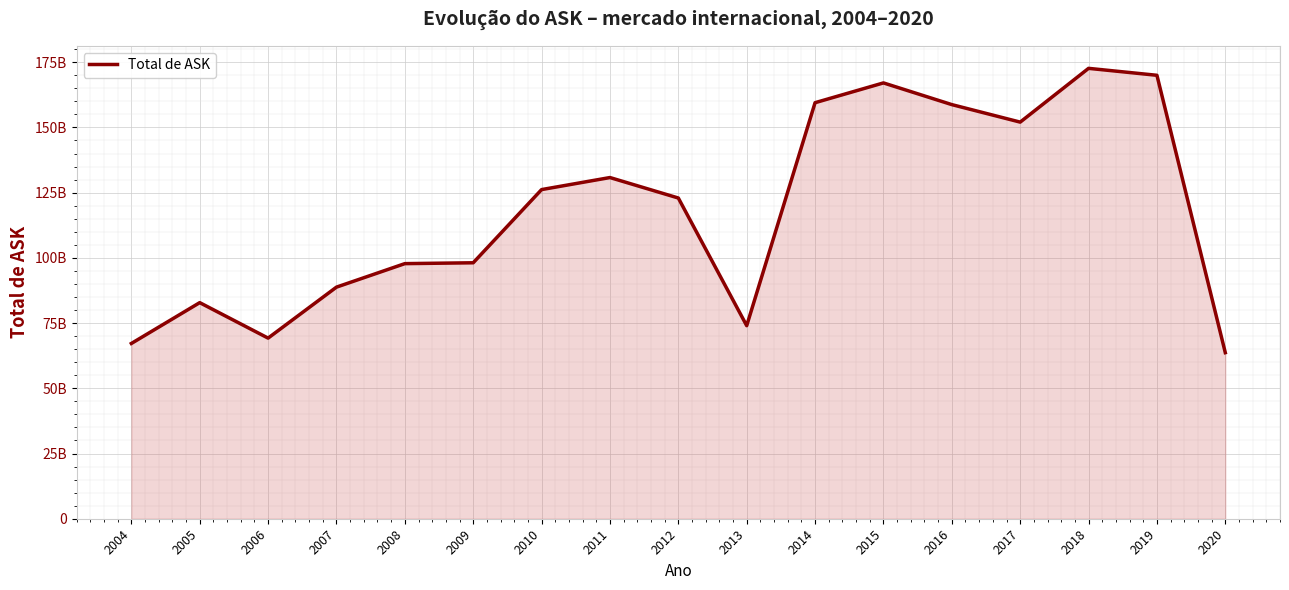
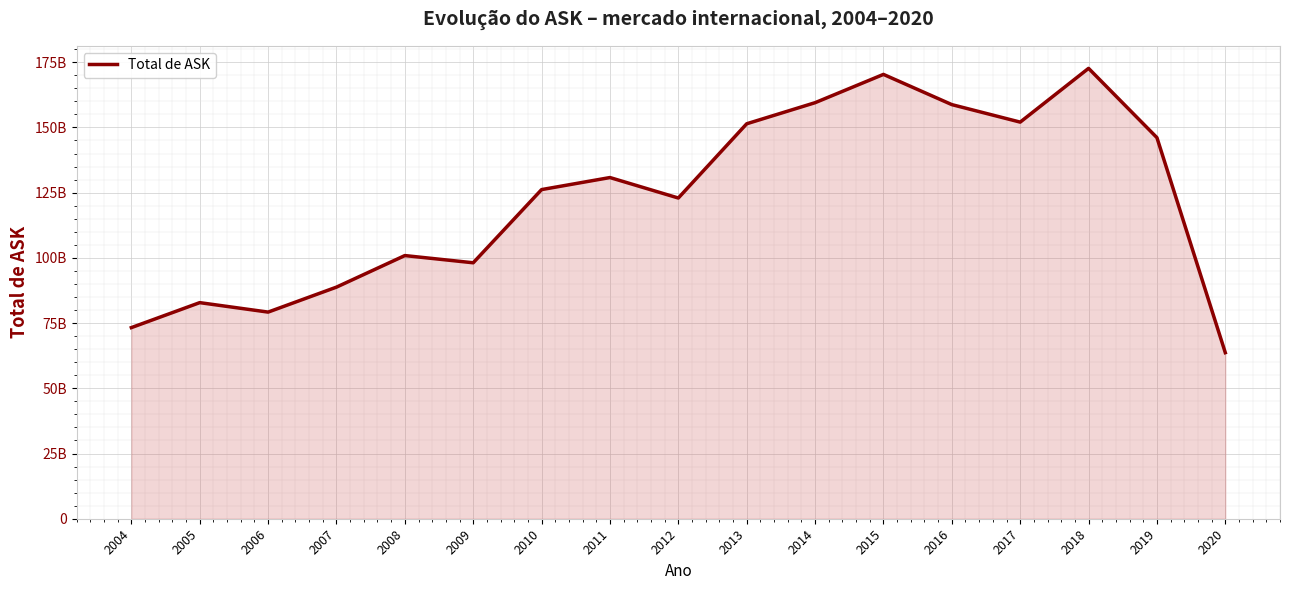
2004: 67000000000 -> 73000000000
2006: 69000000000 -> 79000000000
2008: 98000000000 -> 101000000000
2013: 74000000000 -> 151000000000
2015: 167000000000 -> 170000000000
2019: 170000000000 -> 146000000000
